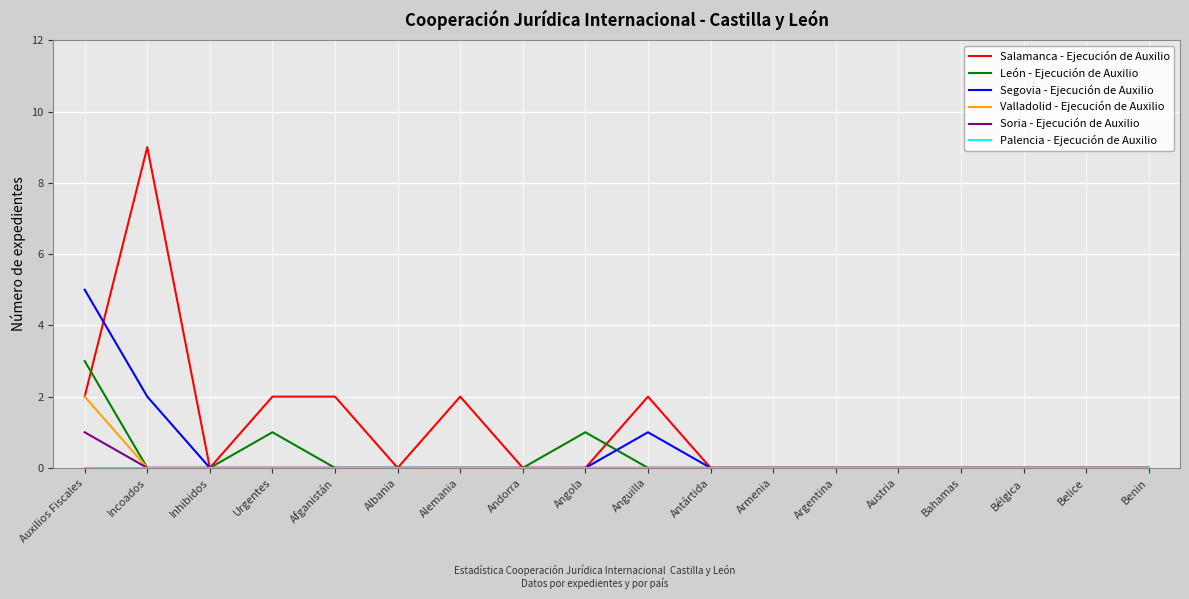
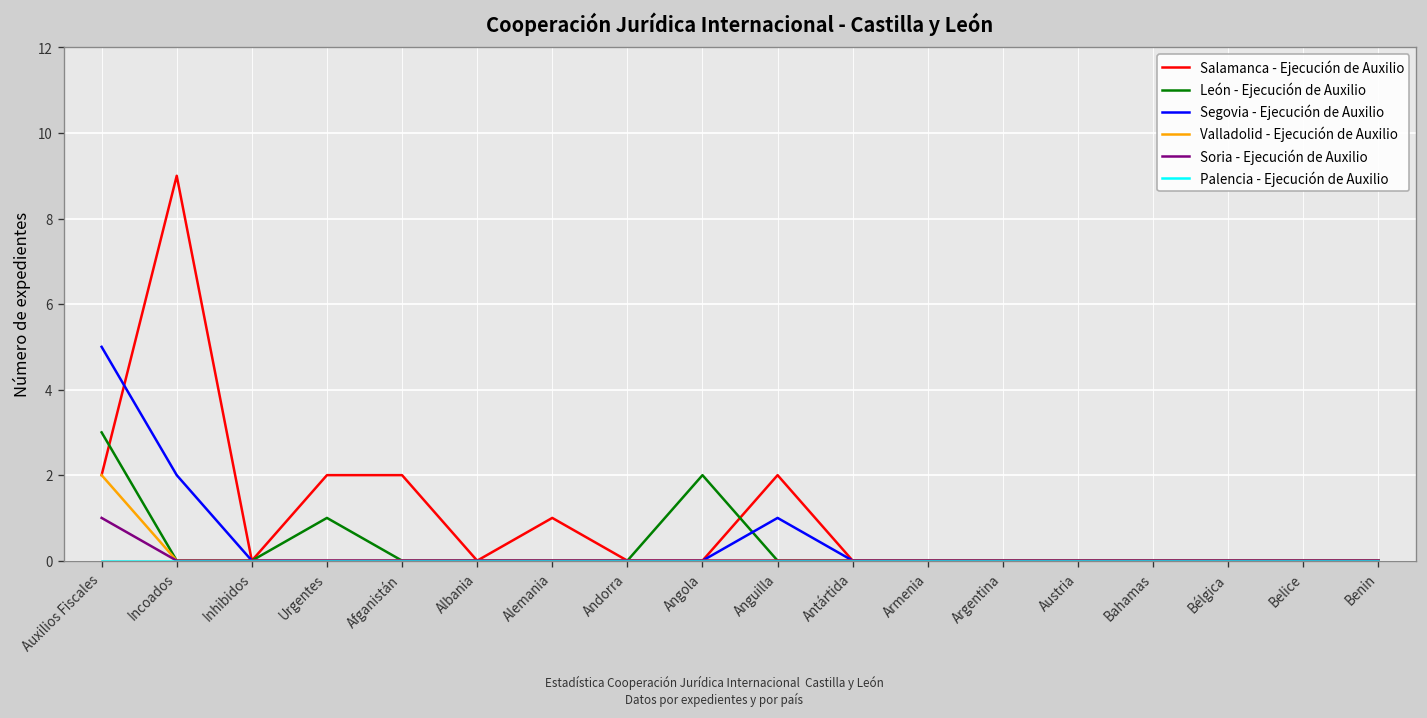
Salamanca - Ejecución de Auxilio, Alemania: 2 -> 1
León - Ejecución de Auxilio, Angola: 1 -> 2
